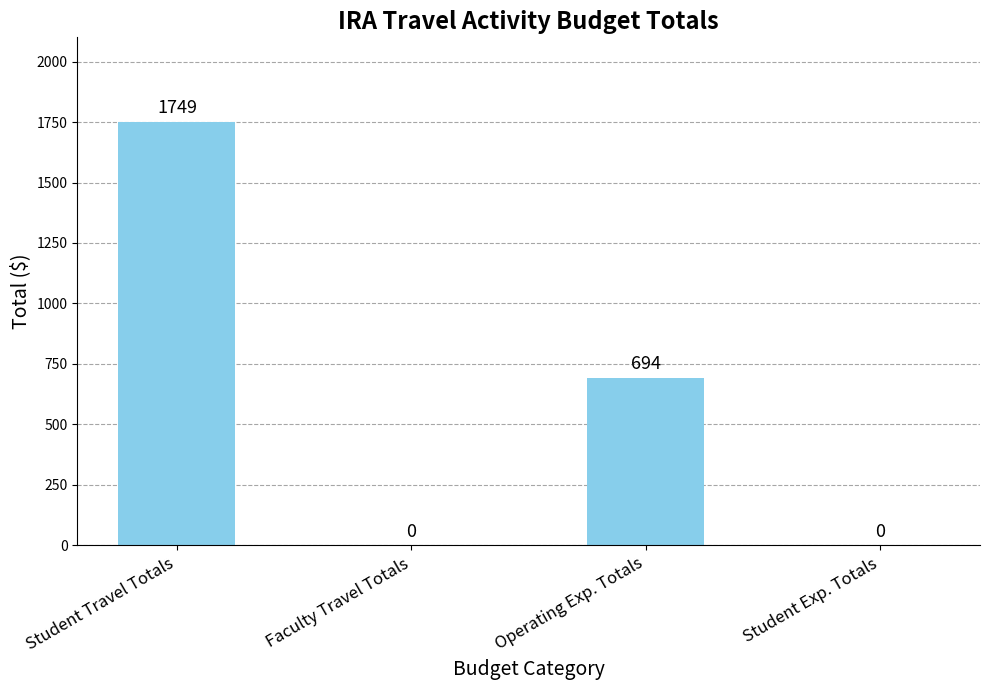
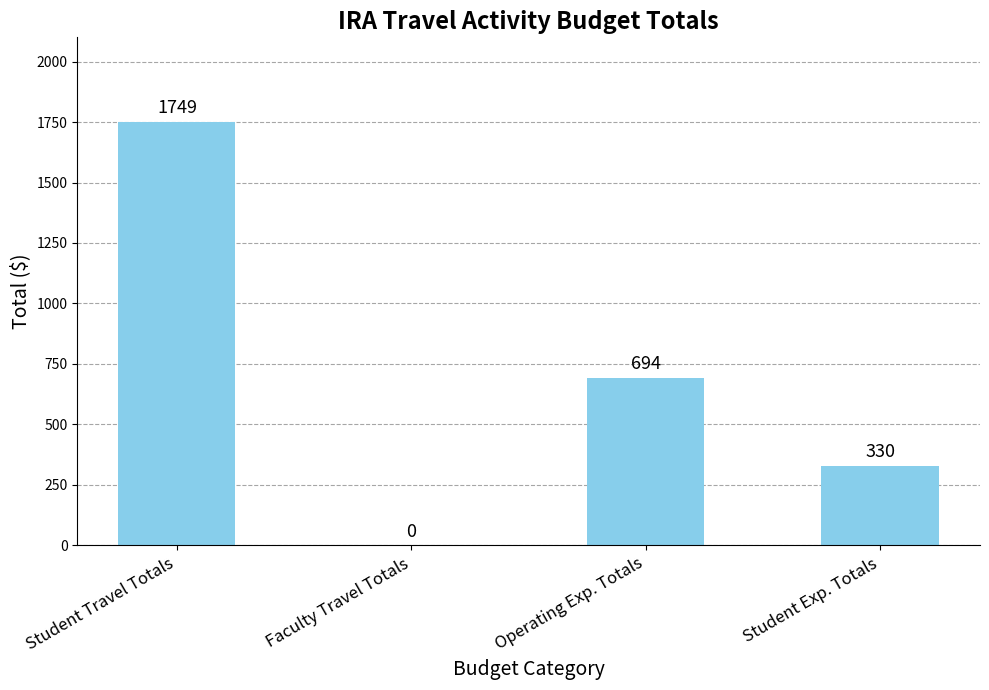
Student Exp. Totals: 0 -> 330
